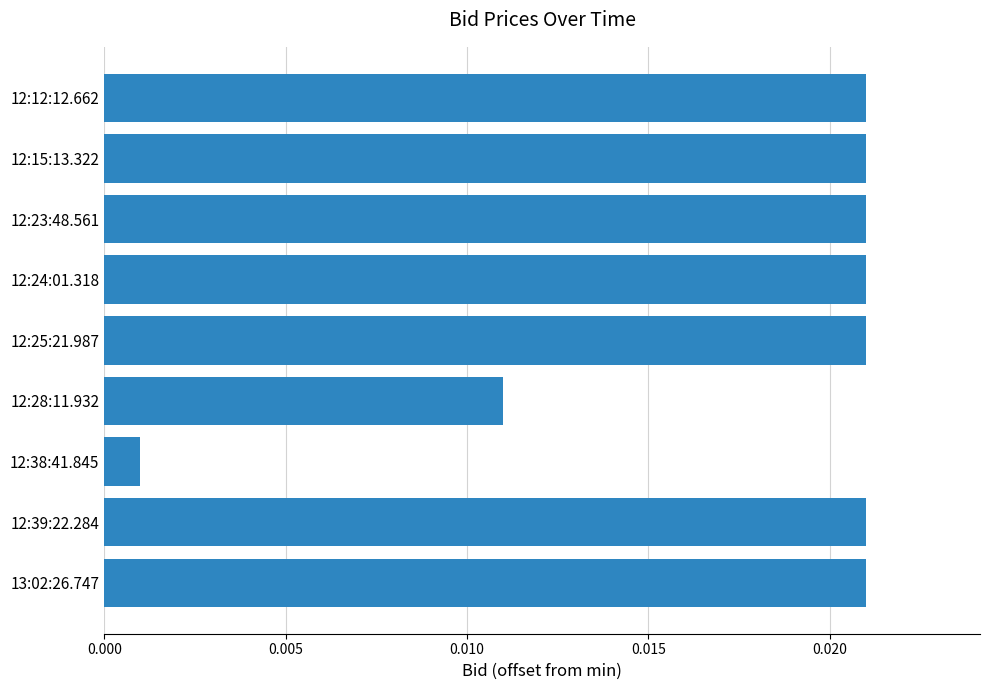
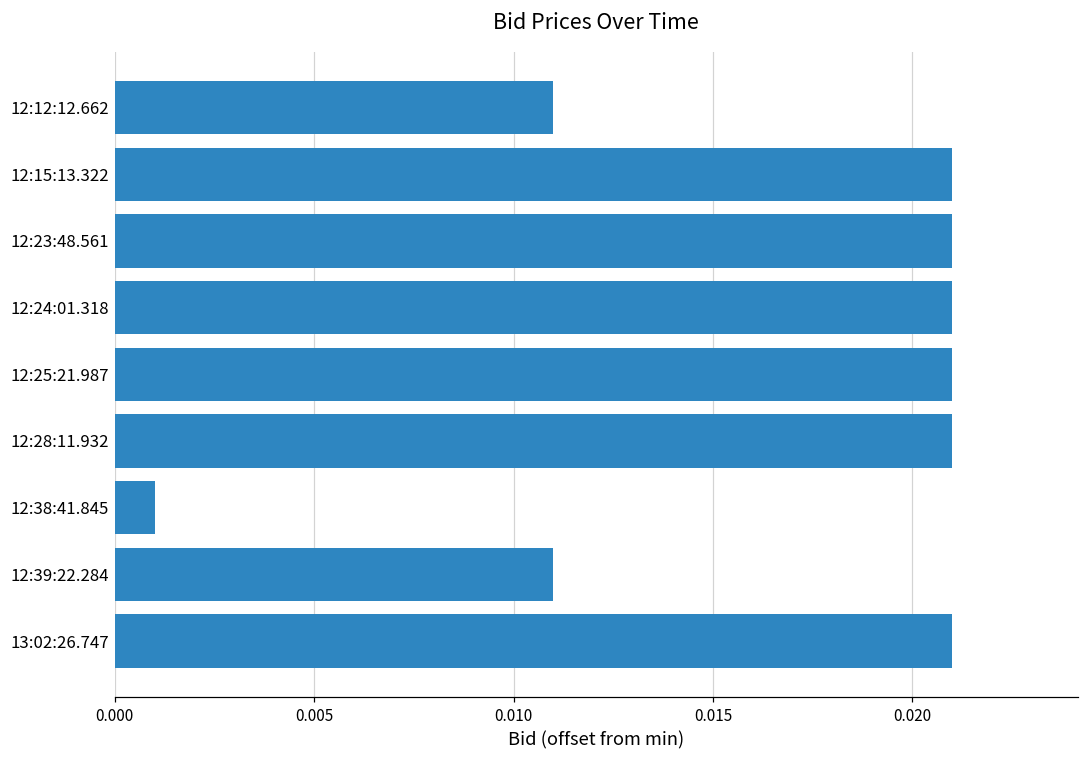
12:12:12.662: 0.0210 -> 0.0110
12:28:11.932: 0.0110 -> 0.0210
12:39:22.284: 0.0210 -> 0.0110
